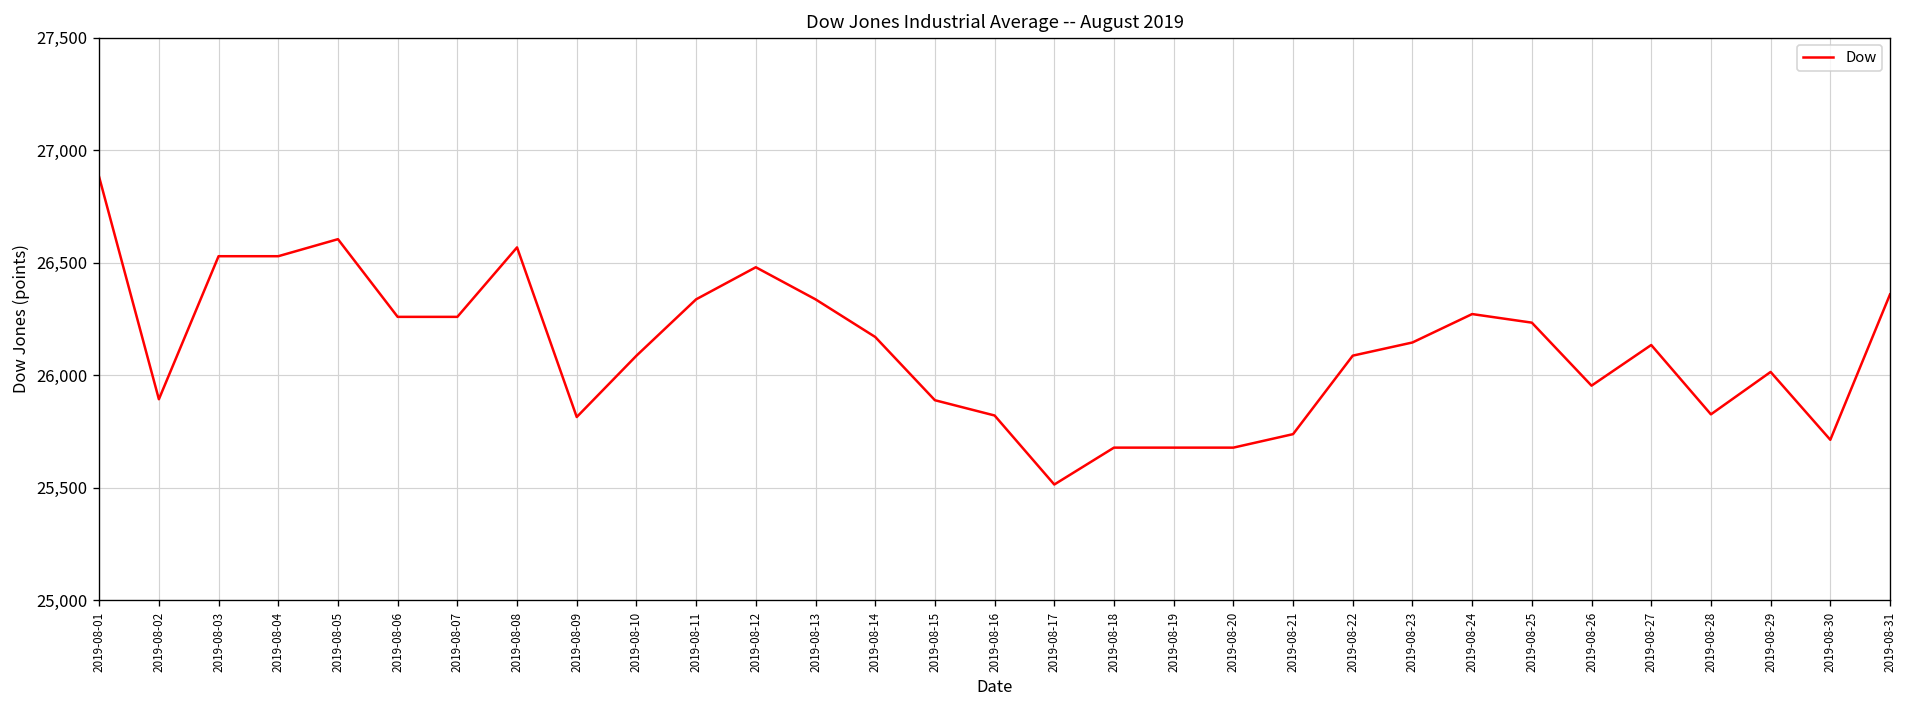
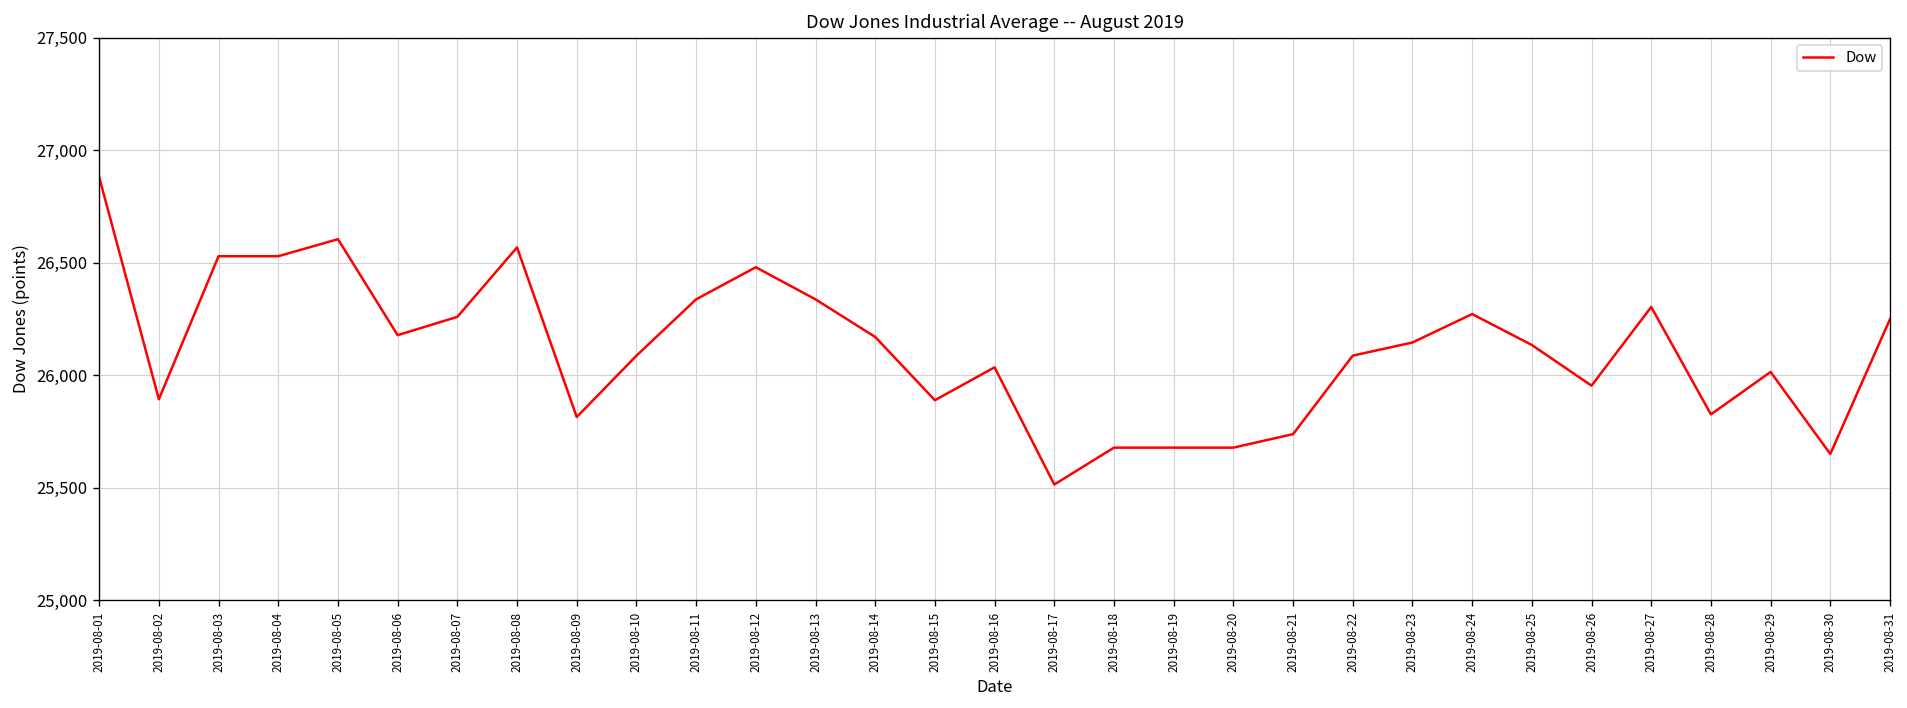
2019-08-06: 26,260 -> 26,180
2019-08-16: 25,820 -> 26,040
2019-08-25: 26,230 -> 26,130
2019-08-27: 26,130 -> 26,300
2019-08-30: 25,710 -> 25,650
2019-08-31: 26,360 -> 26,250
